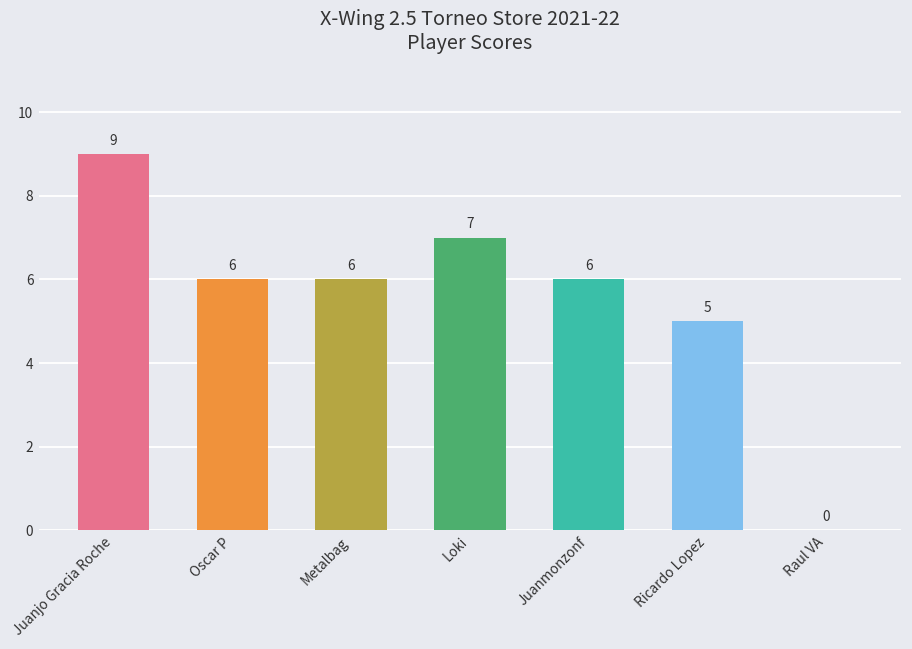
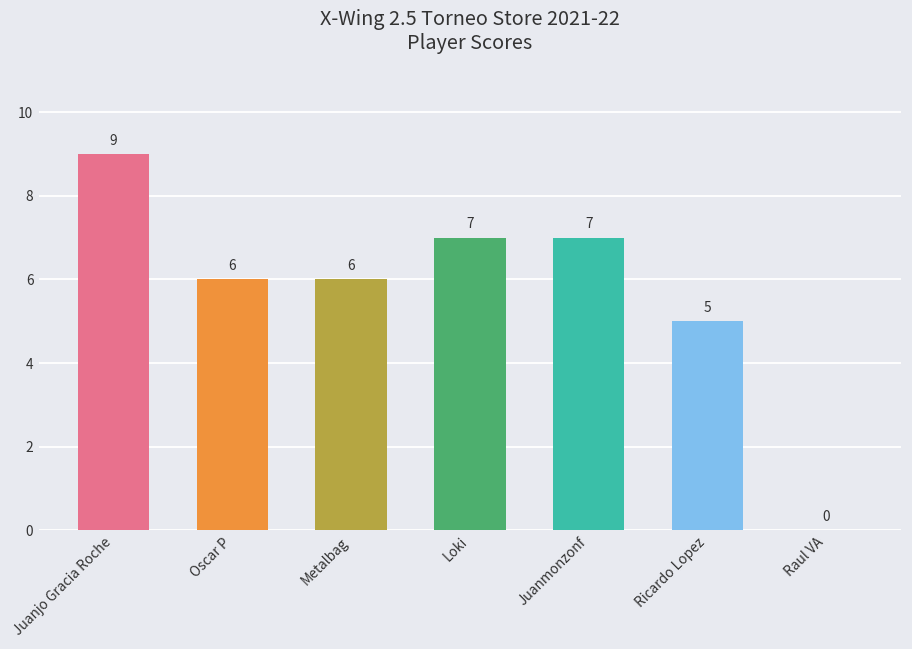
Juanmonzonf: 6 -> 7
